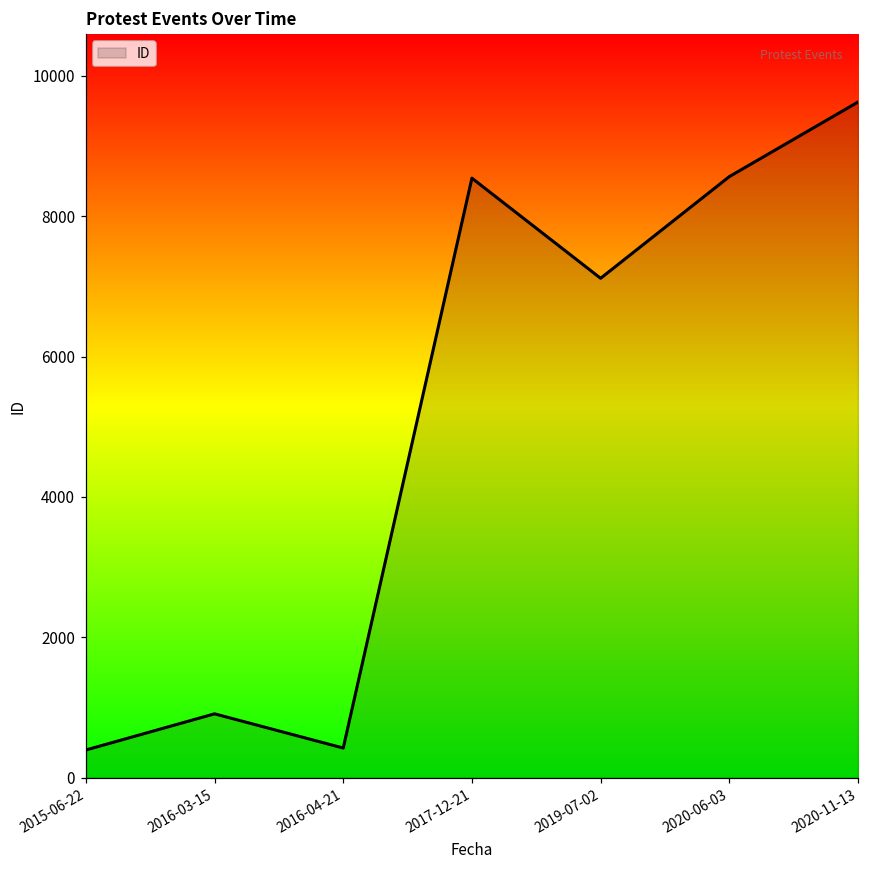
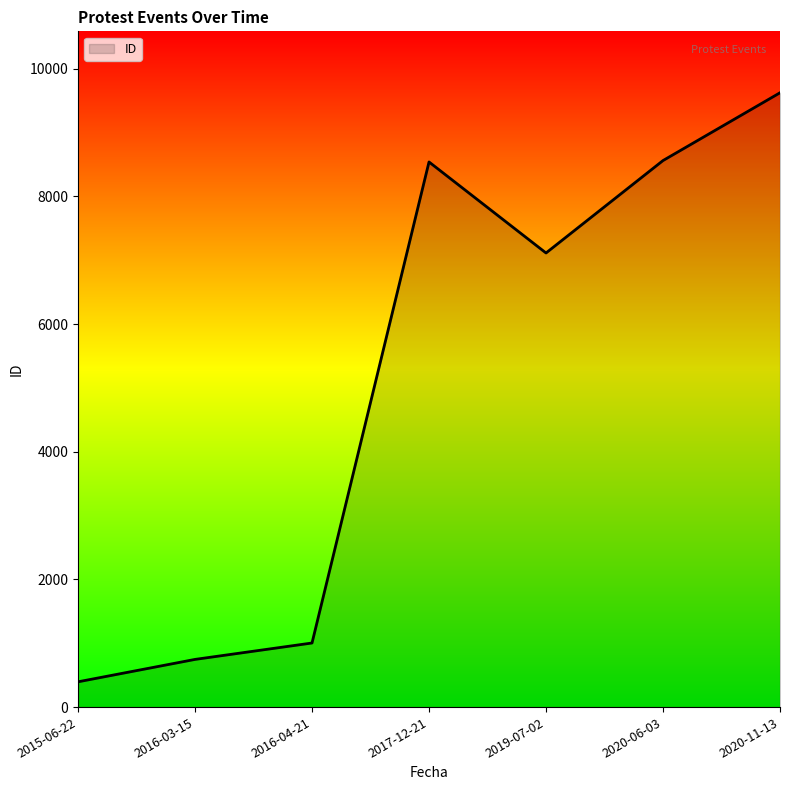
2016-03-15: 900 -> 700
2016-04-21: 400 -> 1000
